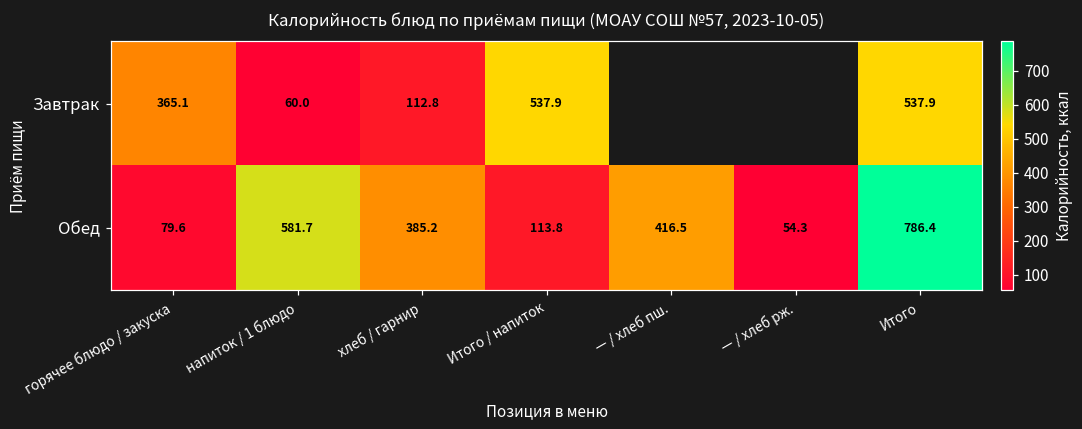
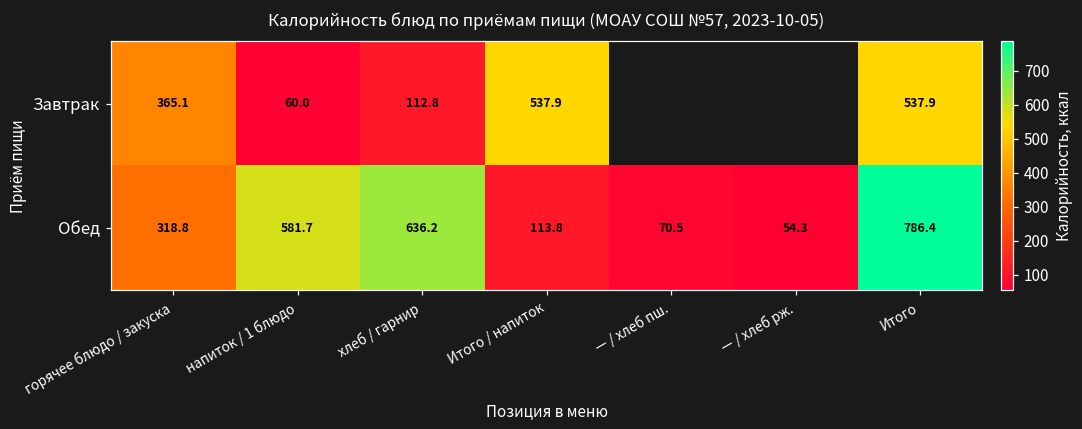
Обед, горячее блюдо / закуска: 79.6 -> 318.8
Обед, хлеб / гарнир: 385.2 -> 636.2
Обед, — / хлеб пш.: 416.5 -> 70.5
